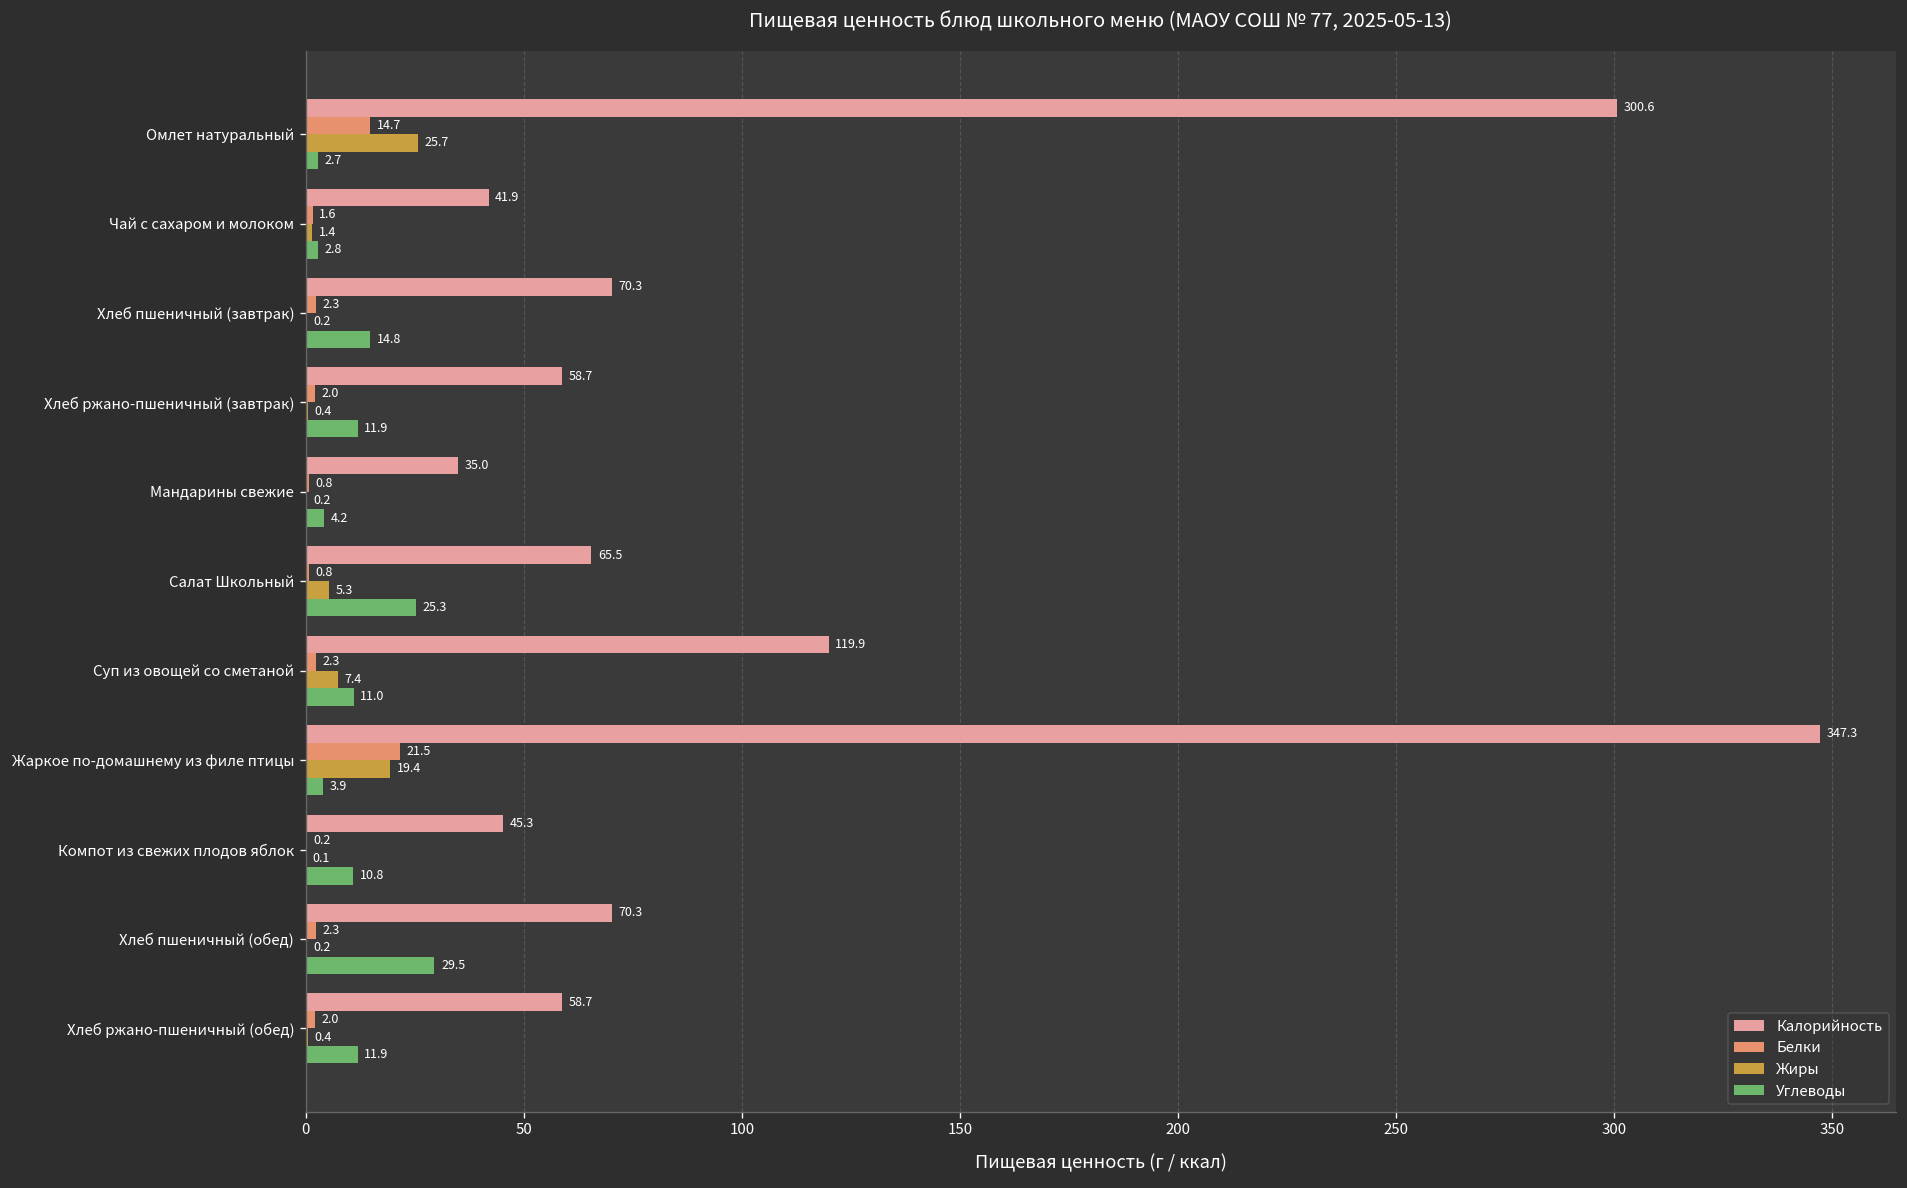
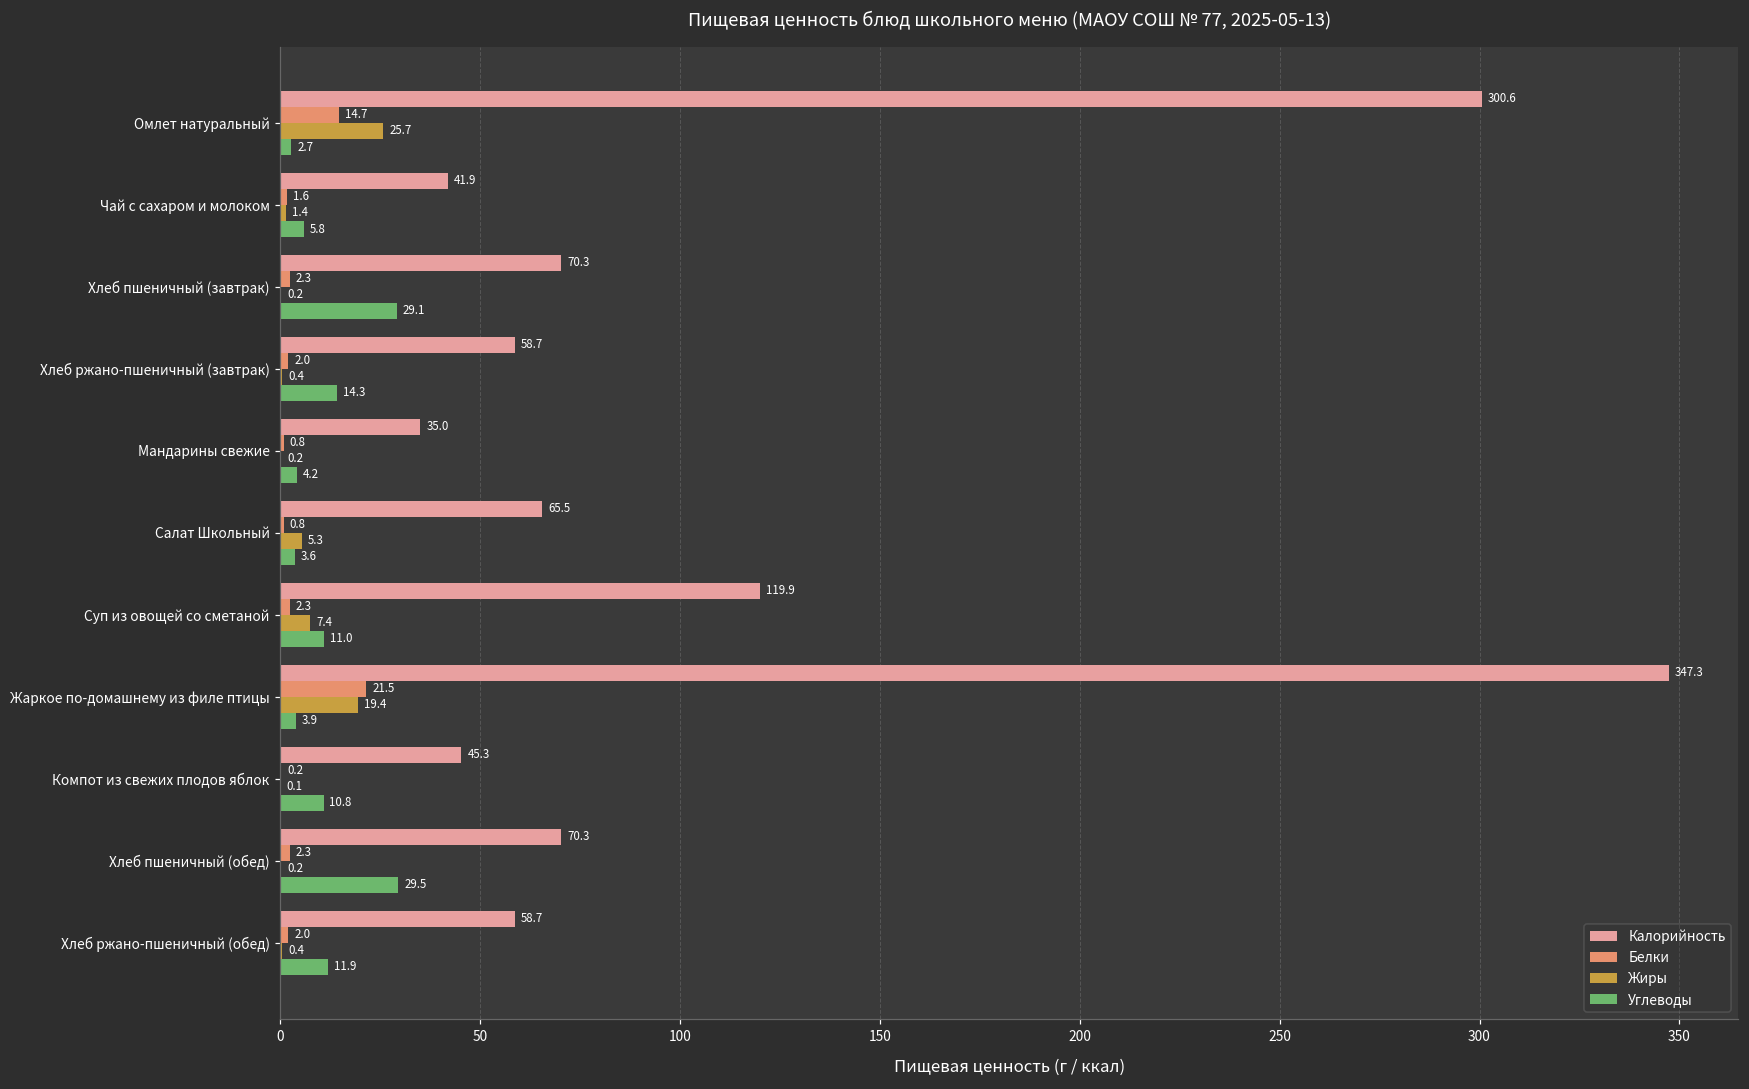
Углеводы, Чай с сахаром и молоком: 2.8 -> 5.8
Углеводы, Хлеб пшеничный (завтрак): 14.8 -> 29.1
Углеводы, Хлеб ржано-пшеничный (завтрак): 11.9 -> 14.3
Углеводы, Салат Школьный: 25.3 -> 3.6
